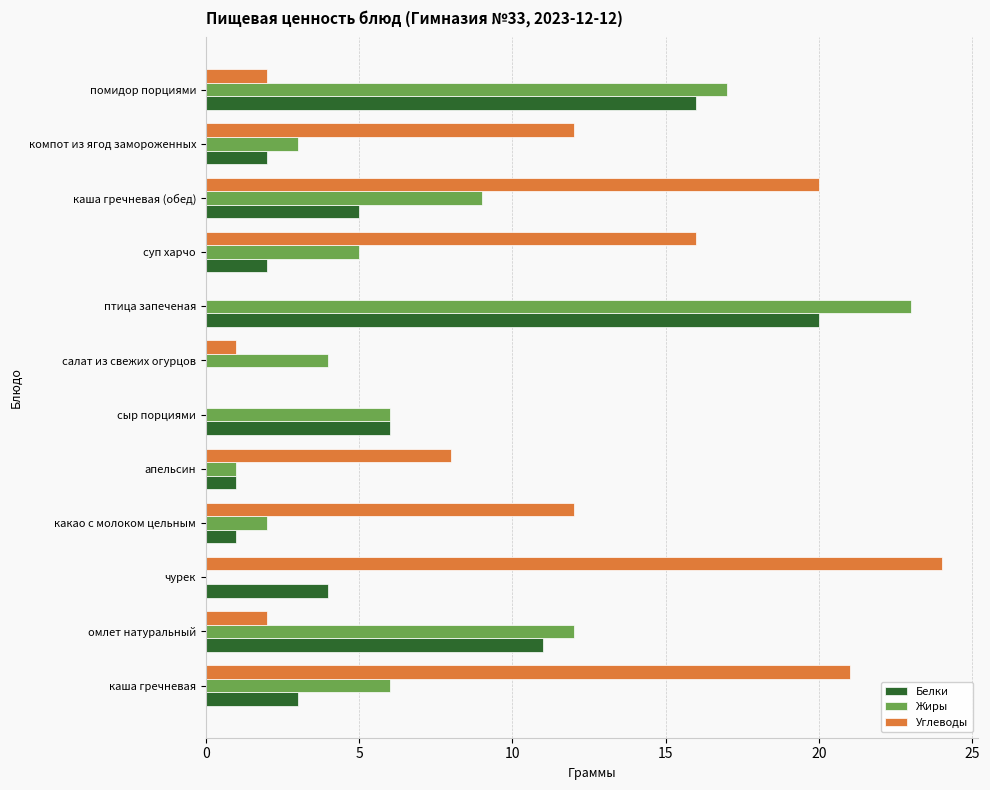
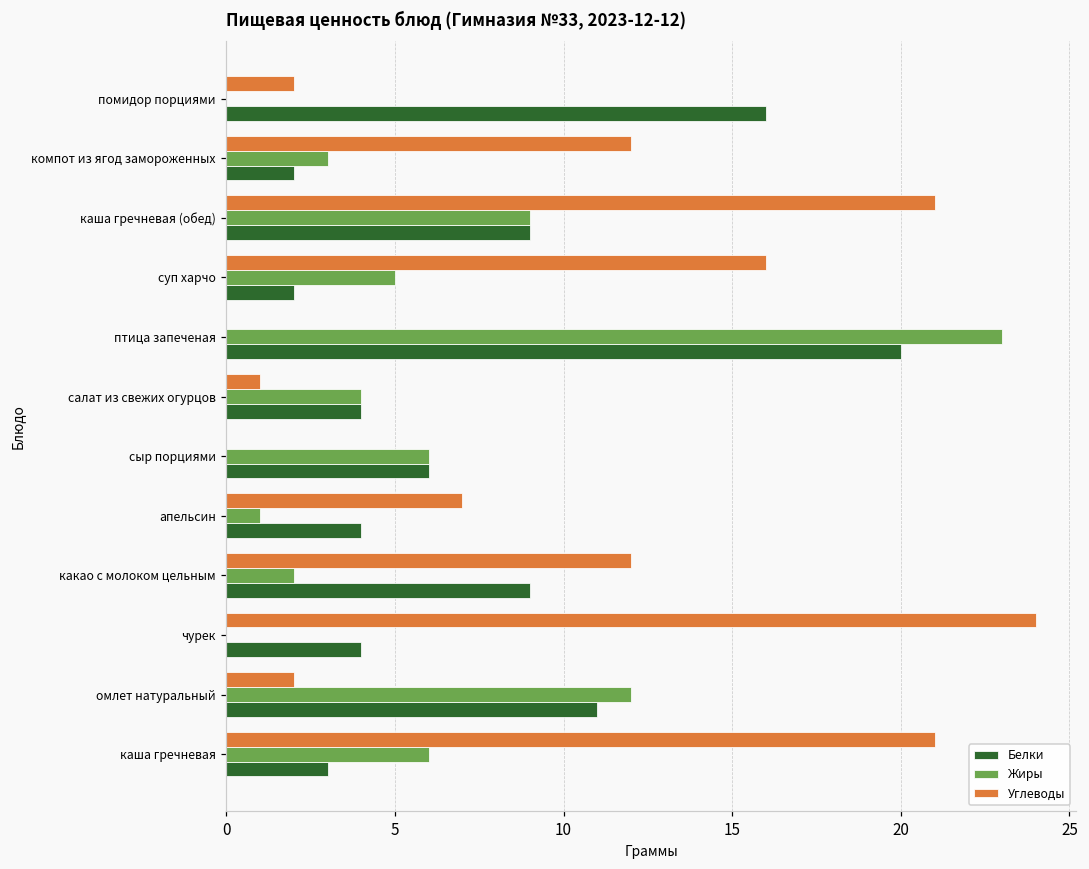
Жиры, помидор порциями: 17 -> 0
Углеводы, каша гречневая (обед): 20 -> 21
Белки, каша гречневая (обед): 5 -> 9
Белки, салат из свежих огурцов: 0 -> 4
Углеводы, апельсин: 8 -> 7
Белки, апельсин: 1 -> 4
Белки, какао с молоком цельным: 1 -> 9
